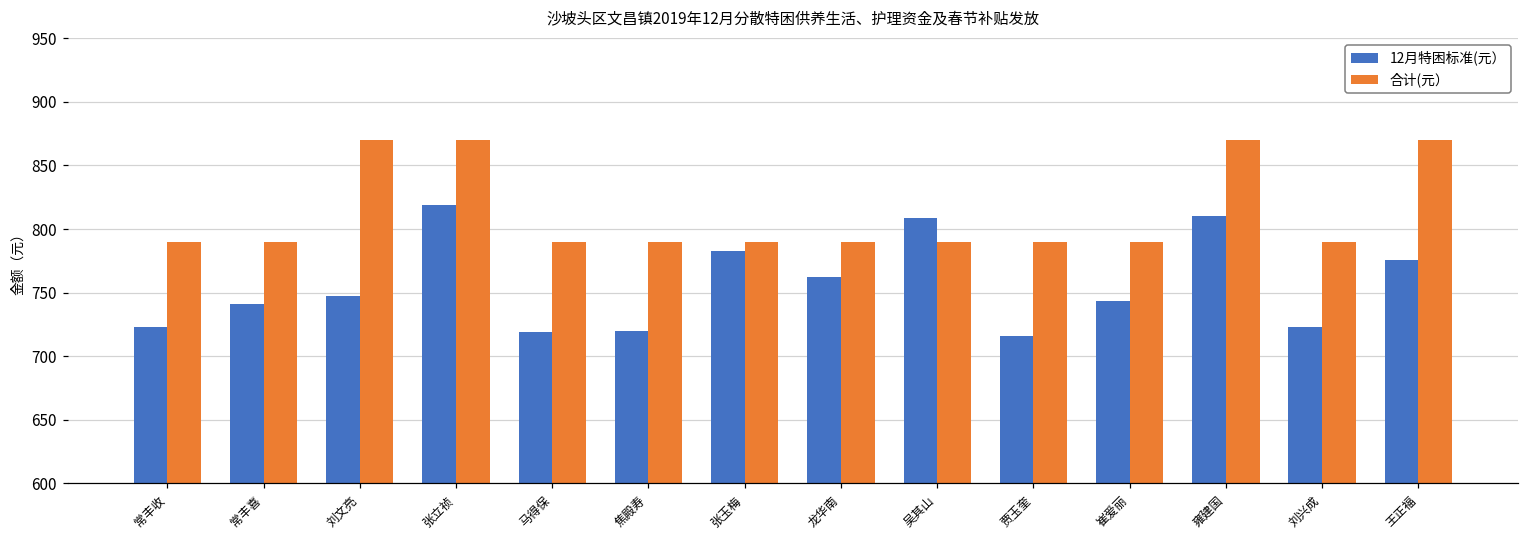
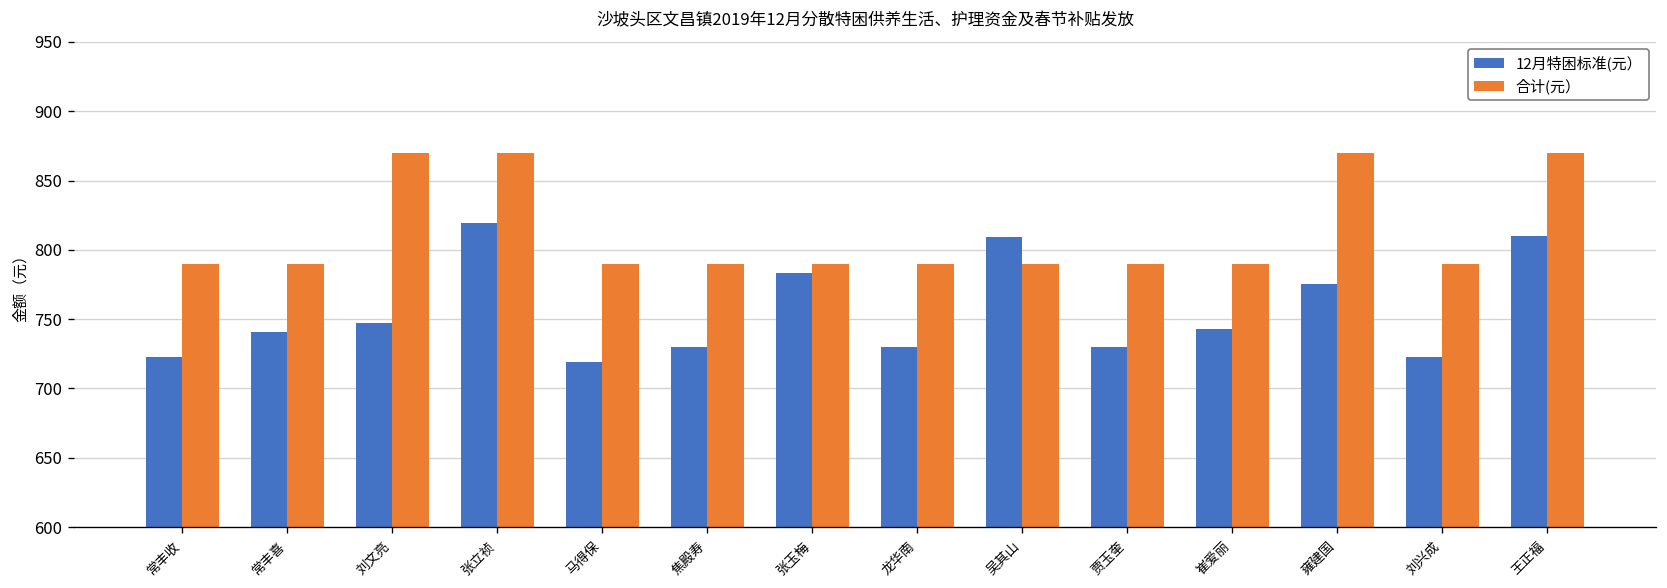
12月特困标准(元）, 焦殿寿: 720 -> 730
12月特困标准(元）, 龙华南: 762 -> 730
12月特困标准(元）, 贾玉奎: 716 -> 730
12月特困标准(元）, 雍建国: 810 -> 775
12月特困标准(元）, 王正福: 776 -> 810
